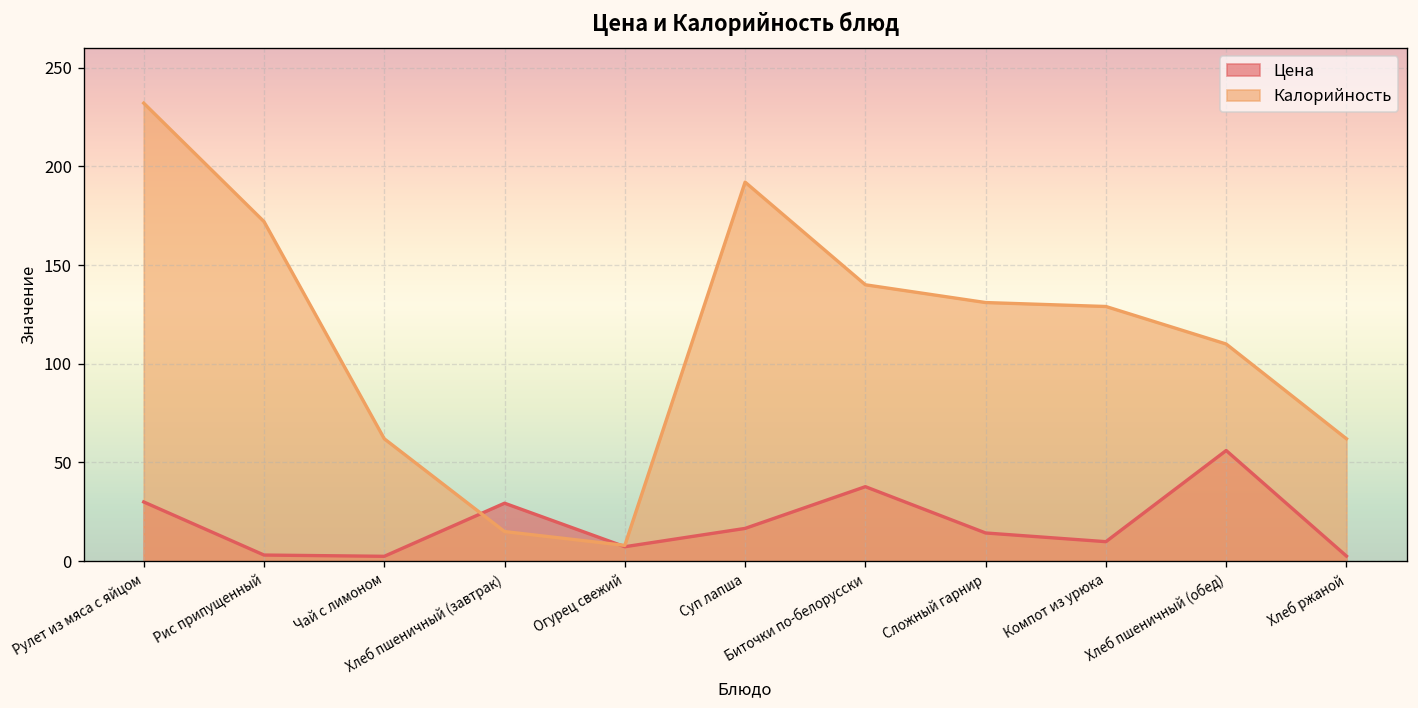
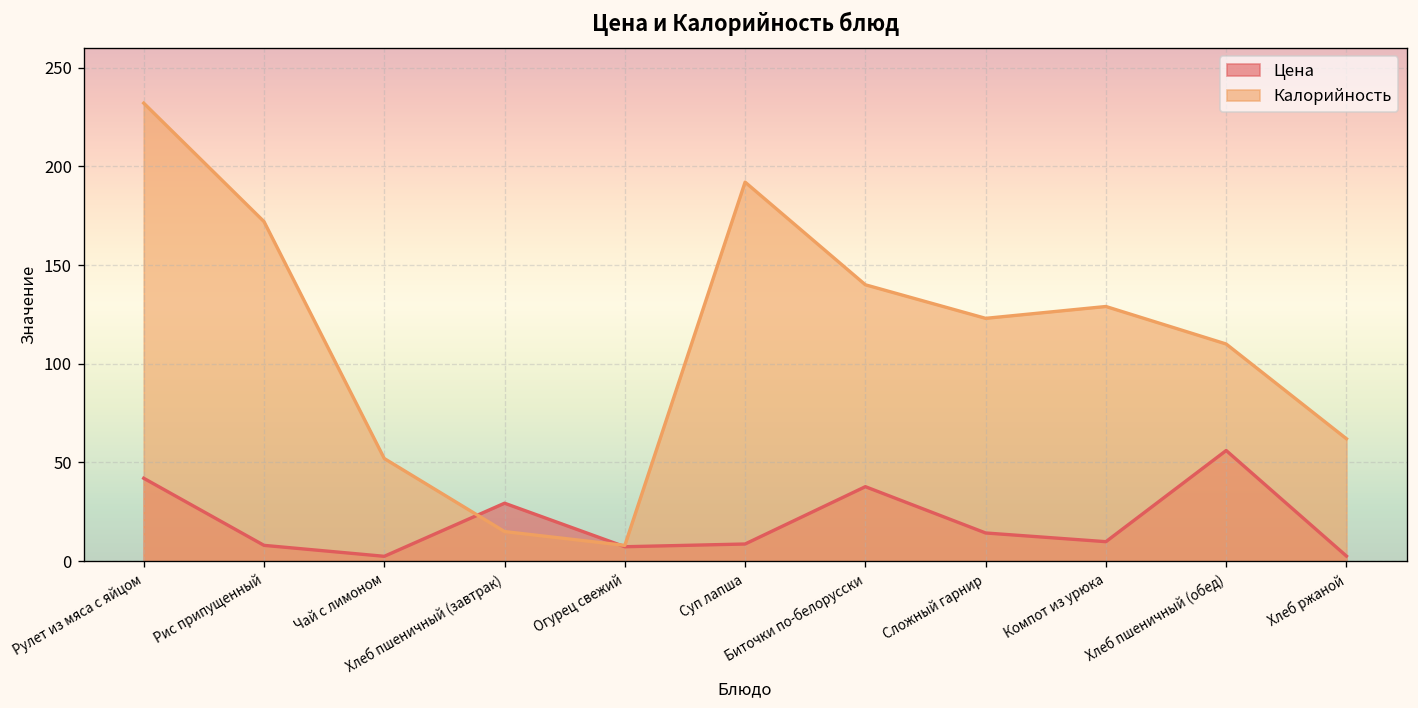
Цена, Рулет из мяса с яйцом: 30 -> 42
Цена, Рис припущенный: 3 -> 8
Калорийность, Чай с лимоном: 62 -> 52
Цена, Суп лапша: 17 -> 9
Калорийность, Сложный гарнир: 131 -> 123
